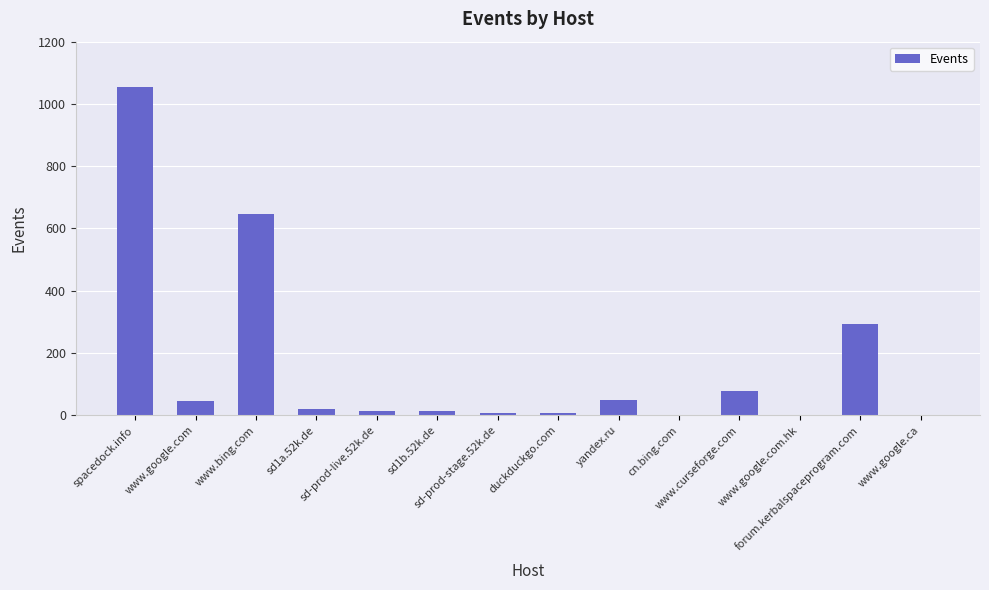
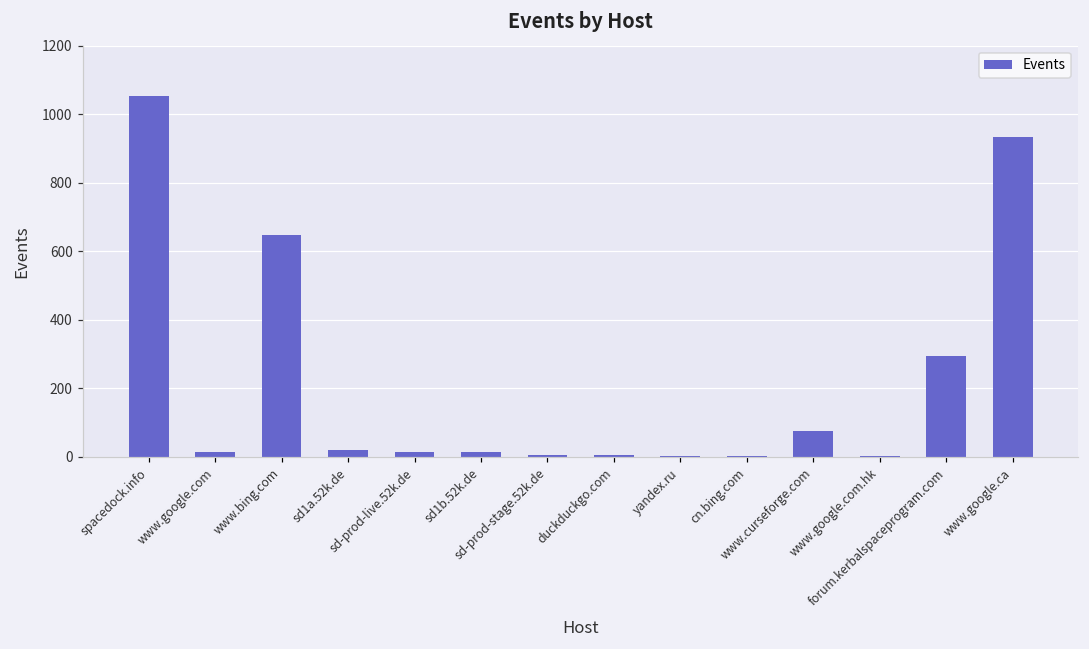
www.google.com: 50 -> 10
yandex.ru: 50 -> 0
www.google.ca: 0 -> 930
